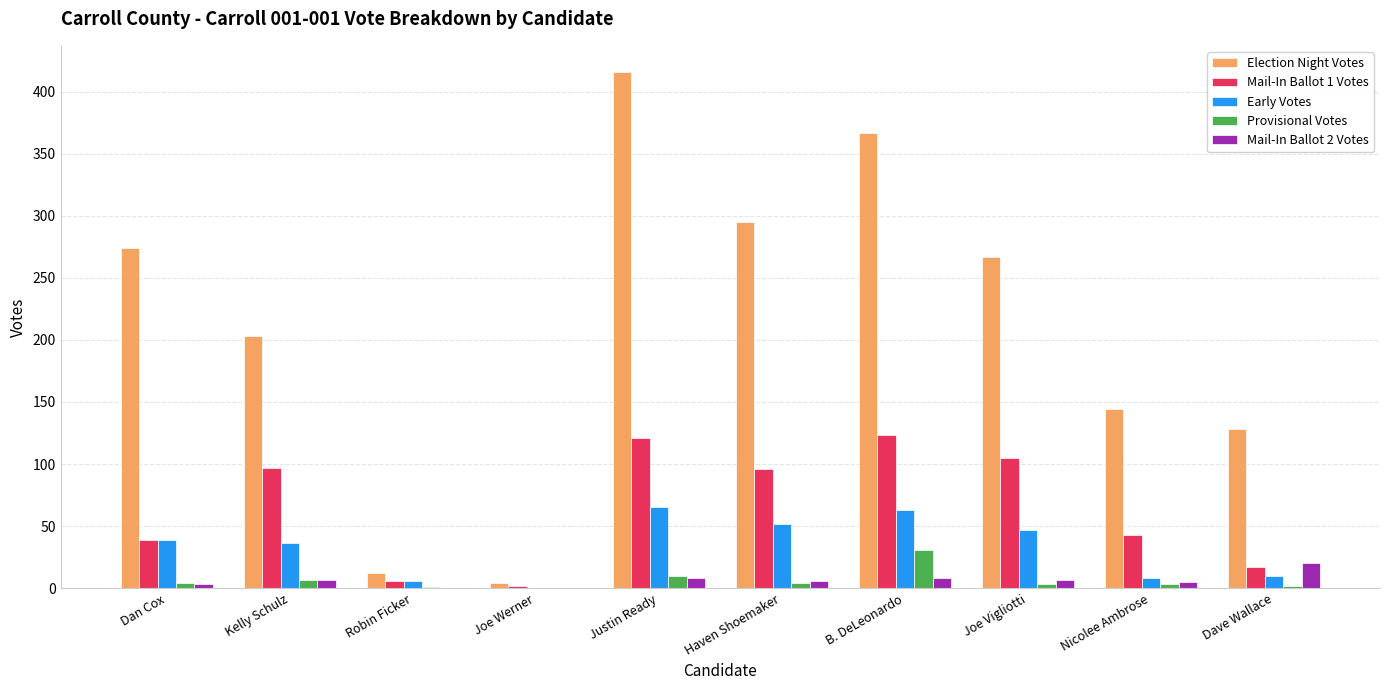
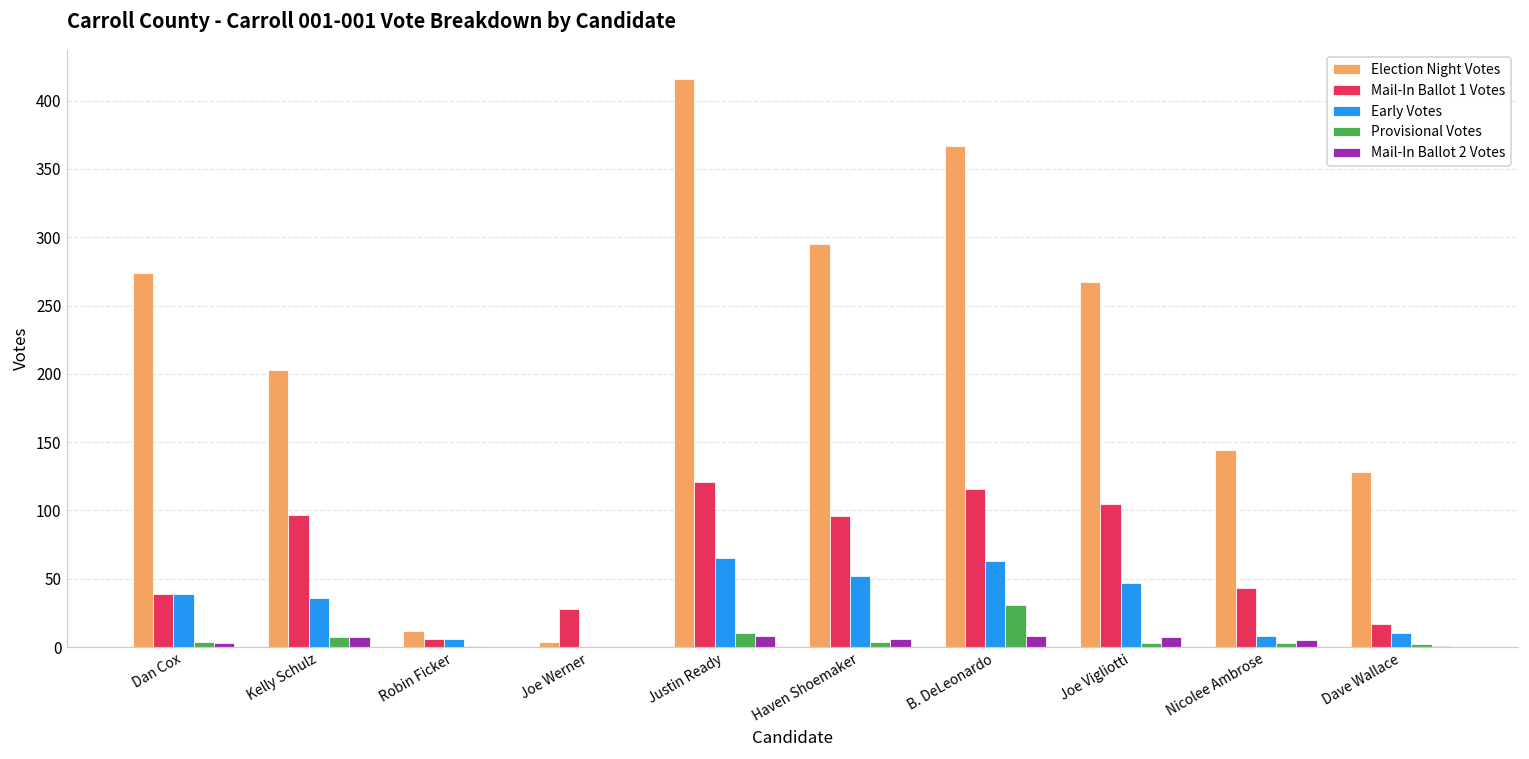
Mail-In Ballot 1 Votes, Joe Werner: 2 -> 28
Mail-In Ballot 1 Votes, B. DeLeonardo: 123 -> 116
Mail-In Ballot 2 Votes, Dave Wallace: 20 -> 1
